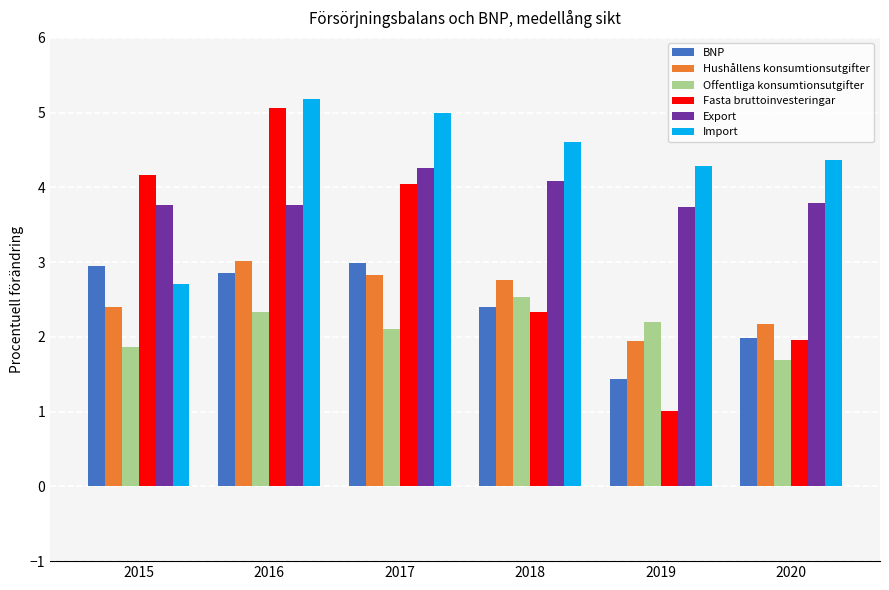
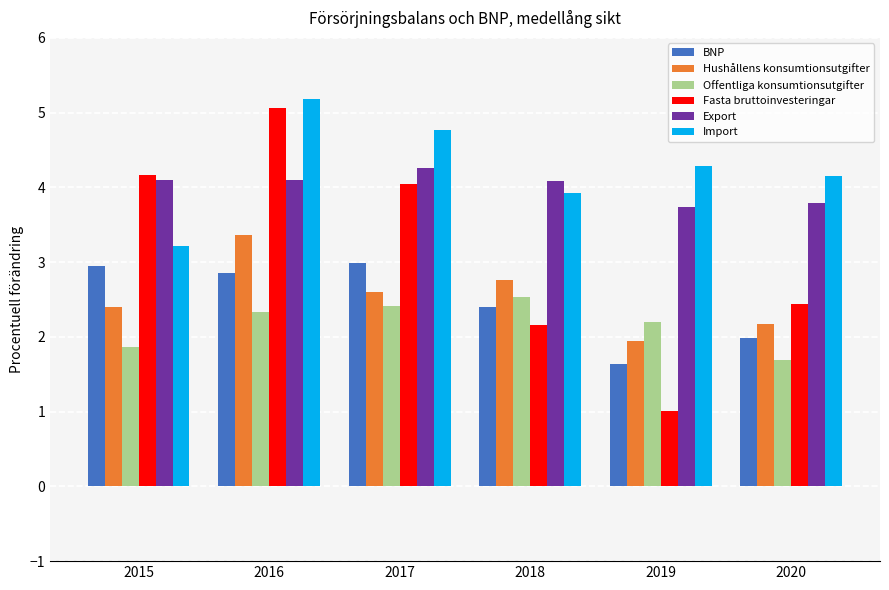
Export, 2015: 3.8 -> 4.1
Import, 2015: 2.7 -> 3.2
Hushållens konsumtionsutgifter, 2016: 3.0 -> 3.4
Export, 2016: 3.8 -> 4.1
Hushållens konsumtionsutgifter, 2017: 2.8 -> 2.6
Offentliga konsumtionsutgifter, 2017: 2.1 -> 2.4
Import, 2017: 5.0 -> 4.8
Fasta bruttoinvesteringar, 2018: 2.3 -> 2.2
Import, 2018: 4.6 -> 3.9
BNP, 2019: 1.4 -> 1.6
Fasta bruttoinvesteringar, 2020: 2.0 -> 2.4
Import, 2020: 4.4 -> 4.2
